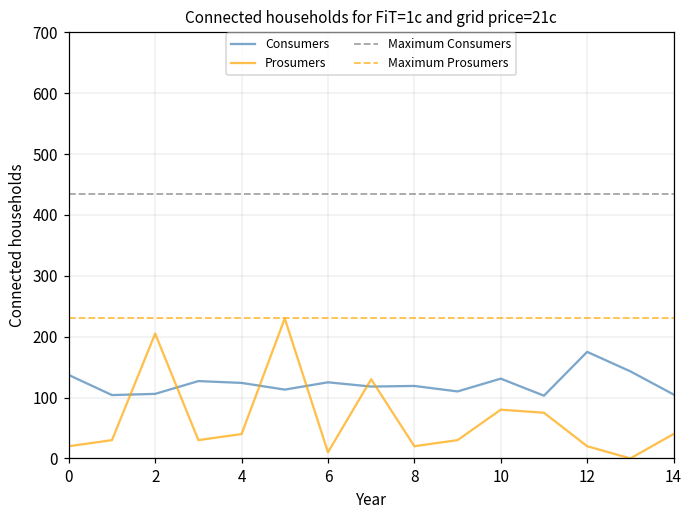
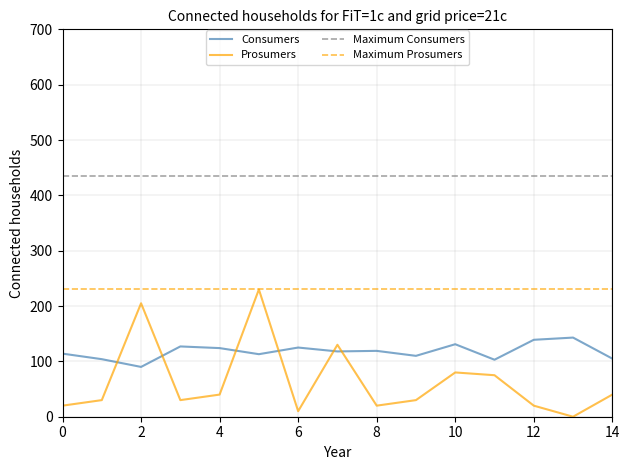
Consumers, 0: 140 -> 110
Consumers, 2: 110 -> 90
Consumers, 12: 180 -> 140
